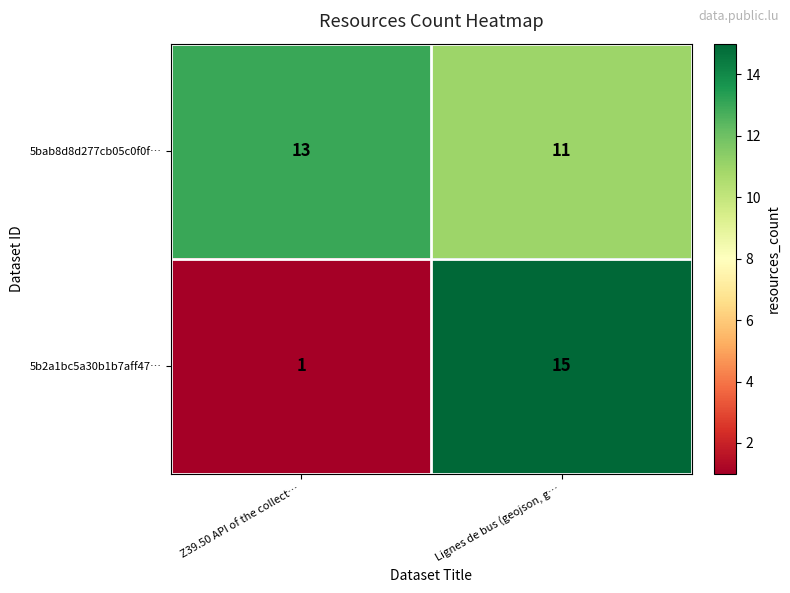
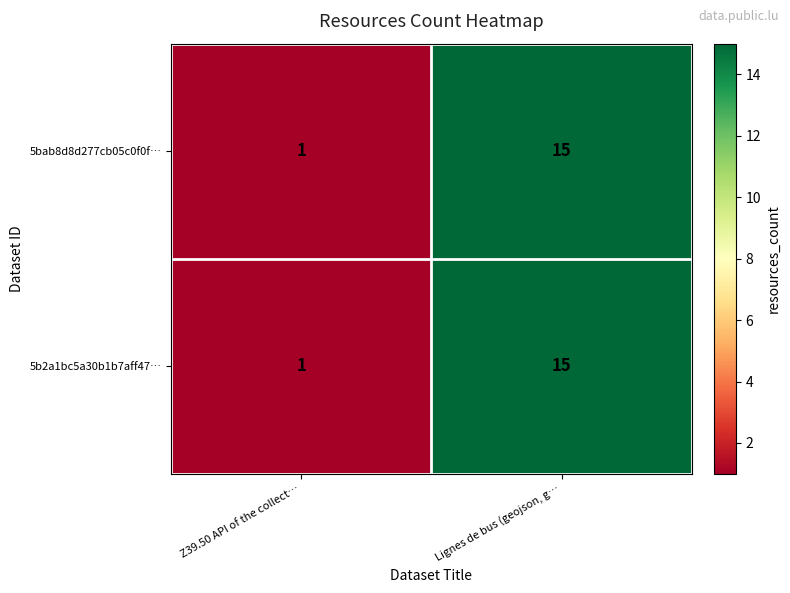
5bab8d8d277cb05c0f0f…, Z39.50 API of the collect…: 13 -> 1
5bab8d8d277cb05c0f0f…, Lignes de bus (geojson, g…: 11 -> 15
